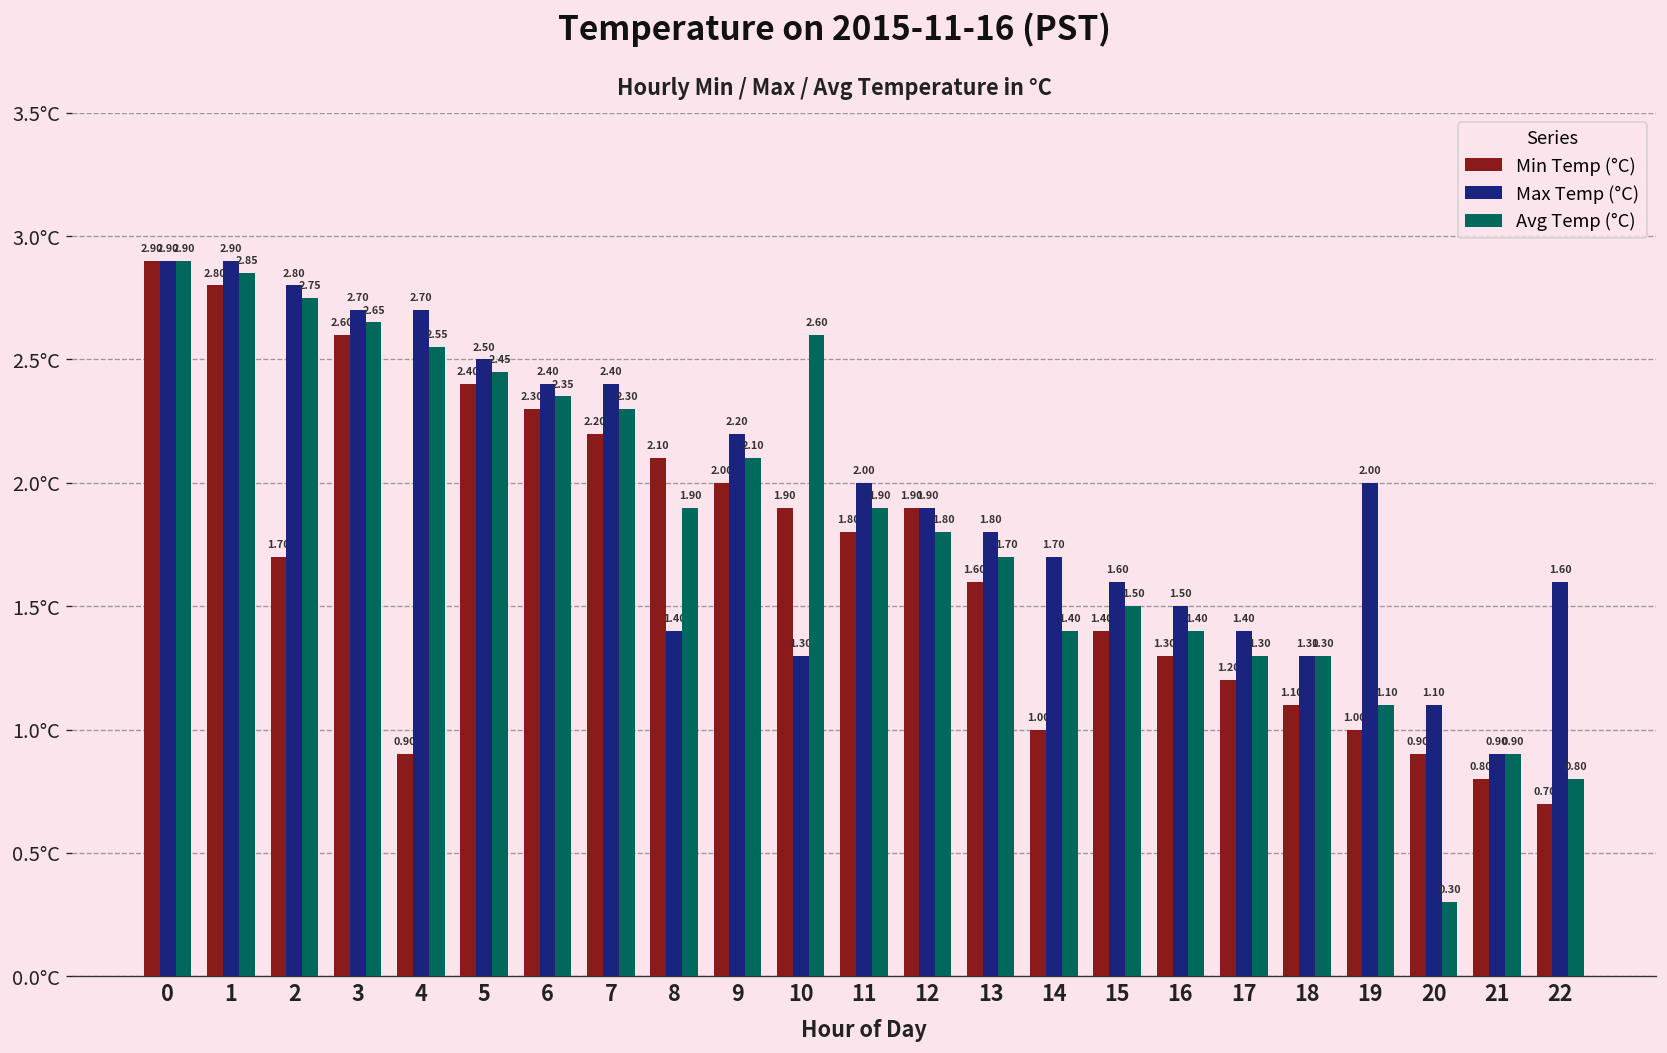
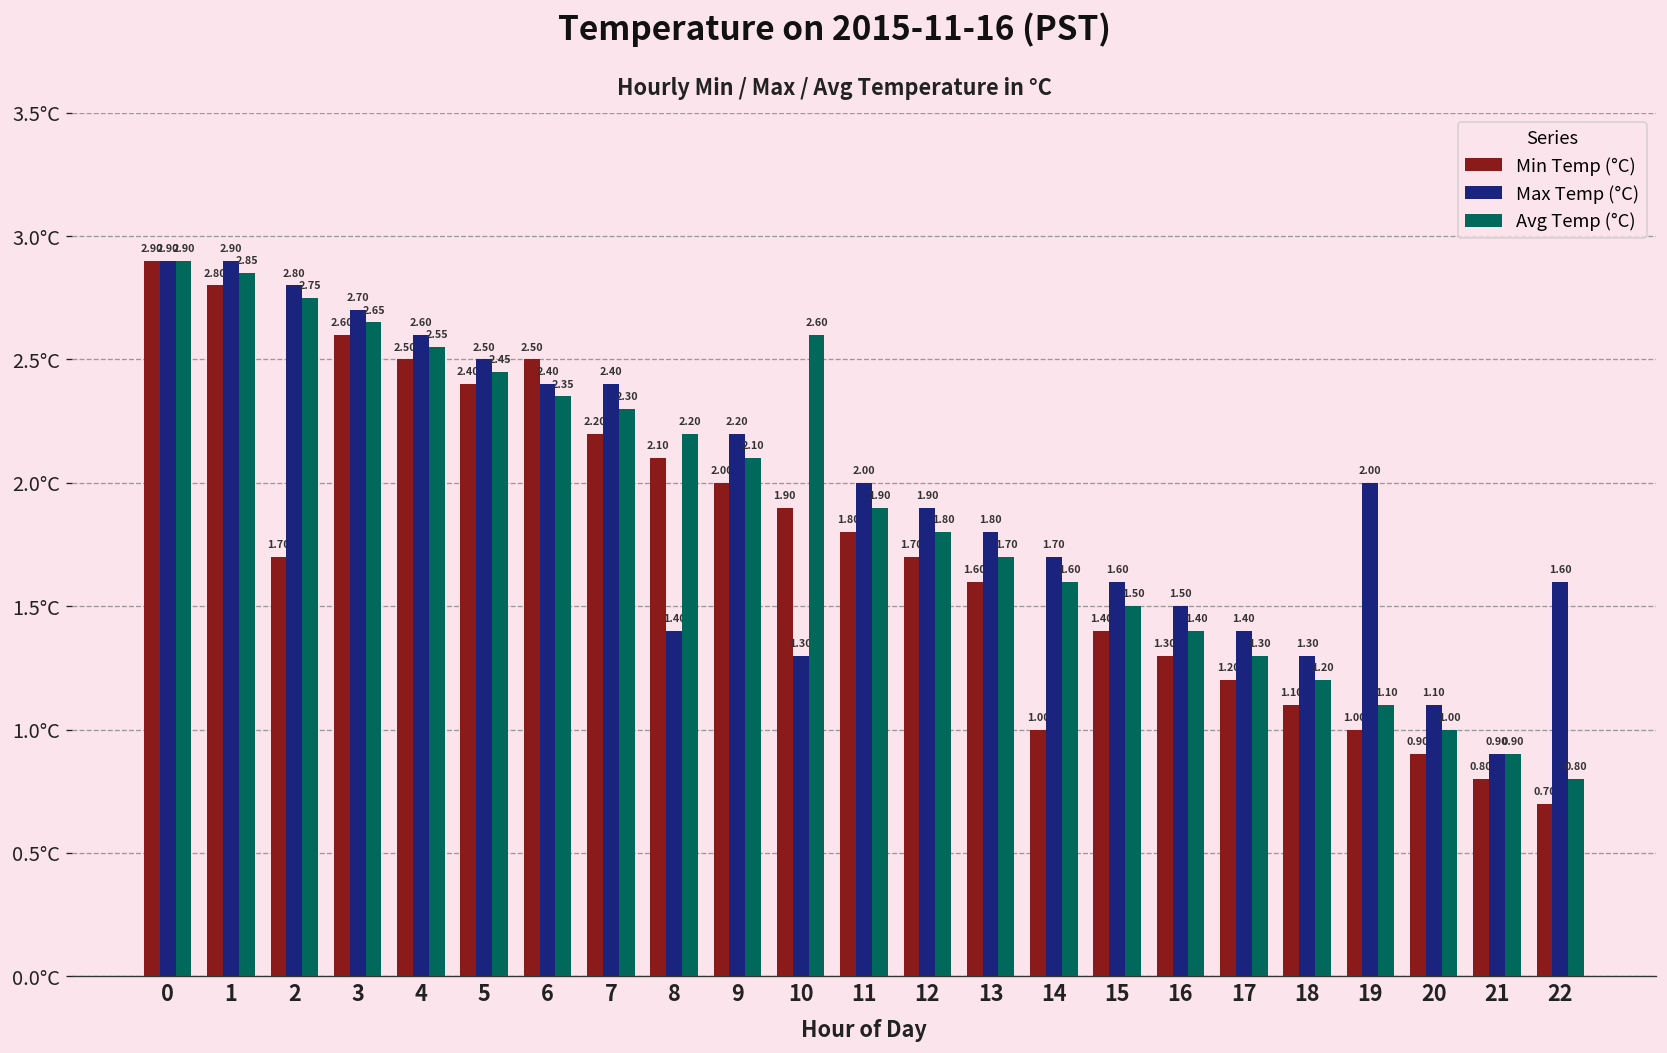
Min Temp (°C), 4: 0.90 -> 2.50
Max Temp (°C), 4: 2.70 -> 2.60
Min Temp (°C), 6: 2.30 -> 2.50
Avg Temp (°C), 8: 1.90 -> 2.20
Min Temp (°C), 12: 1.90 -> 1.70
Avg Temp (°C), 14: 1.40 -> 1.60
Avg Temp (°C), 18: 1.30 -> 1.20
Avg Temp (°C), 20: 0.30 -> 1.00
